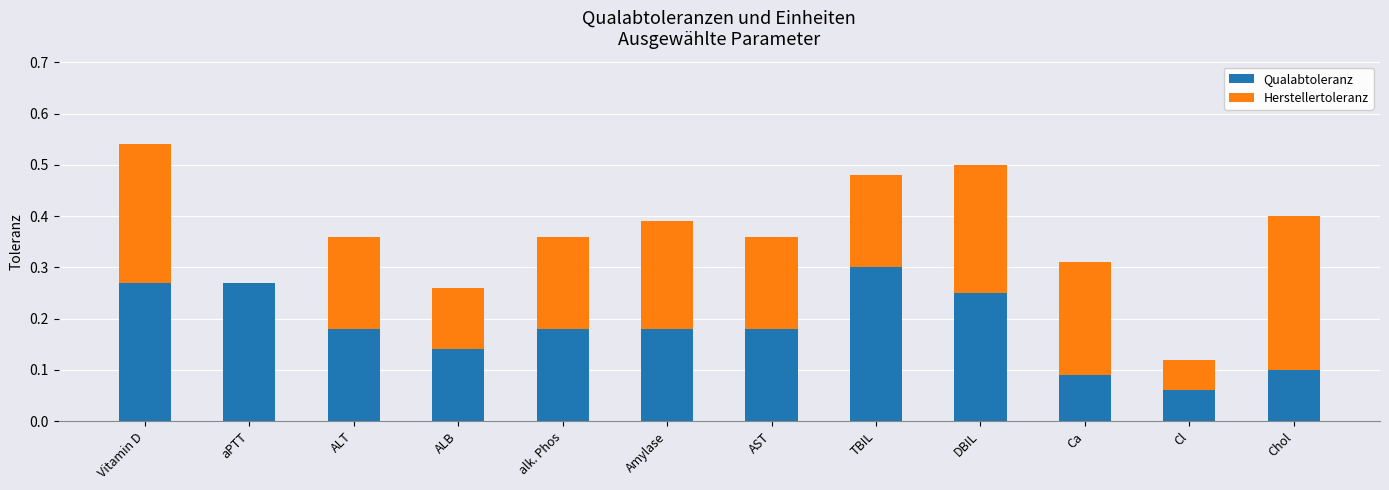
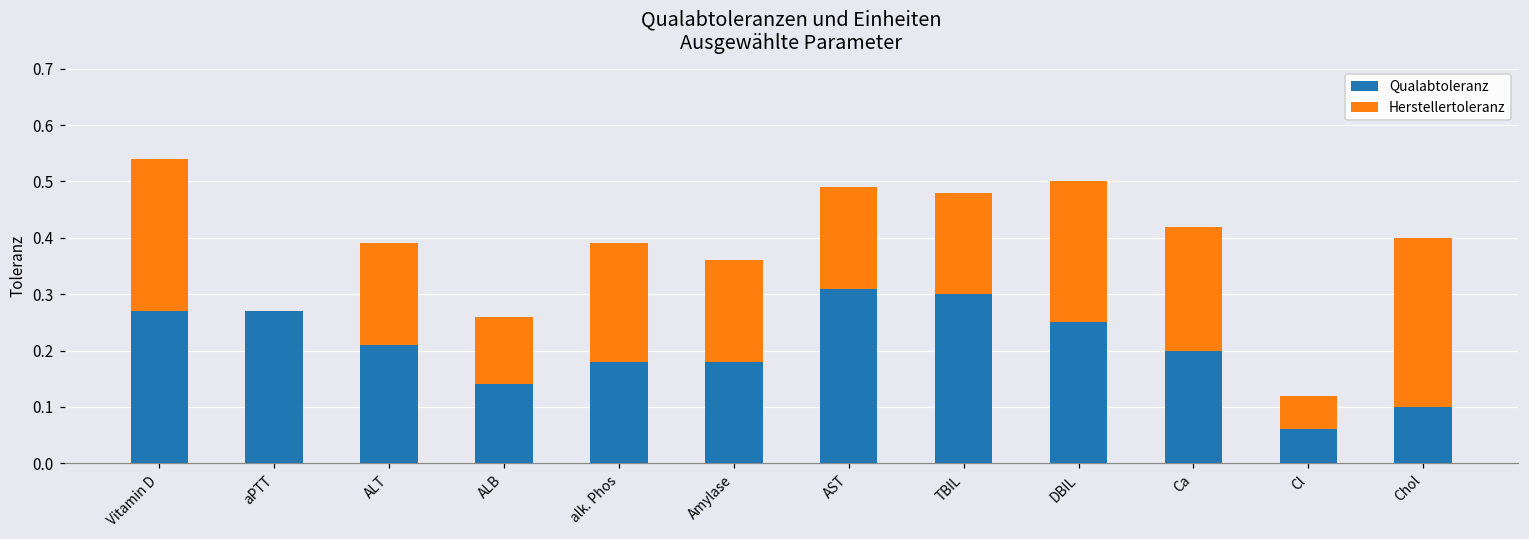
Qualabtoleranz, ALT: 0.18 -> 0.21
Herstellertoleranz, alk. Phos: 0.18 -> 0.21
Herstellertoleranz, Amylase: 0.21 -> 0.18
Qualabtoleranz, AST: 0.18 -> 0.31
Qualabtoleranz, Ca: 0.09 -> 0.20
